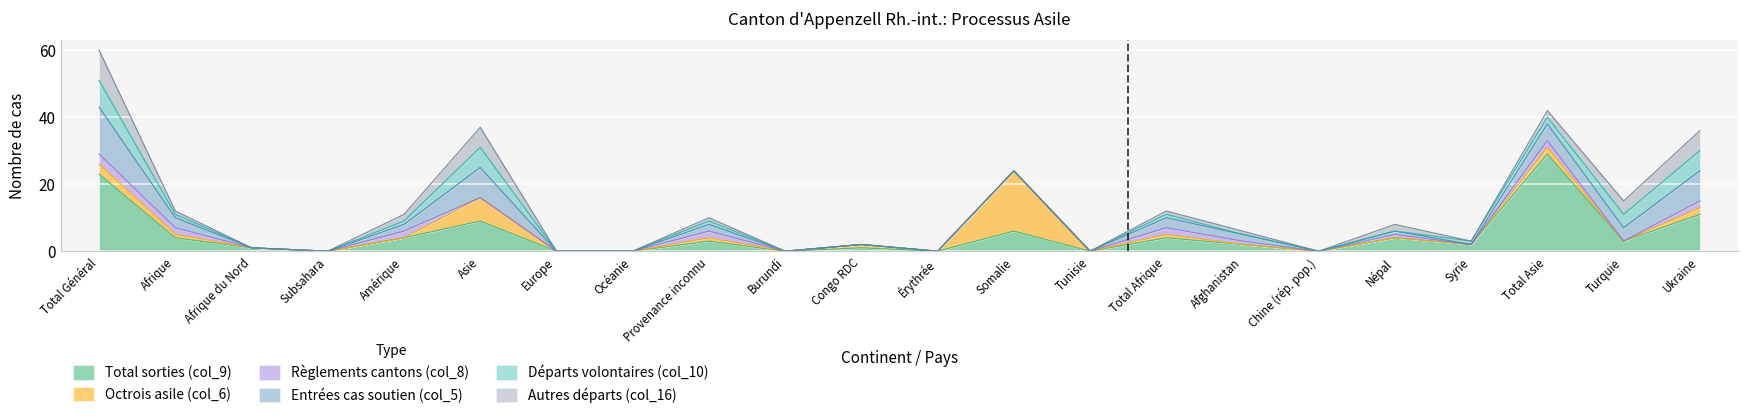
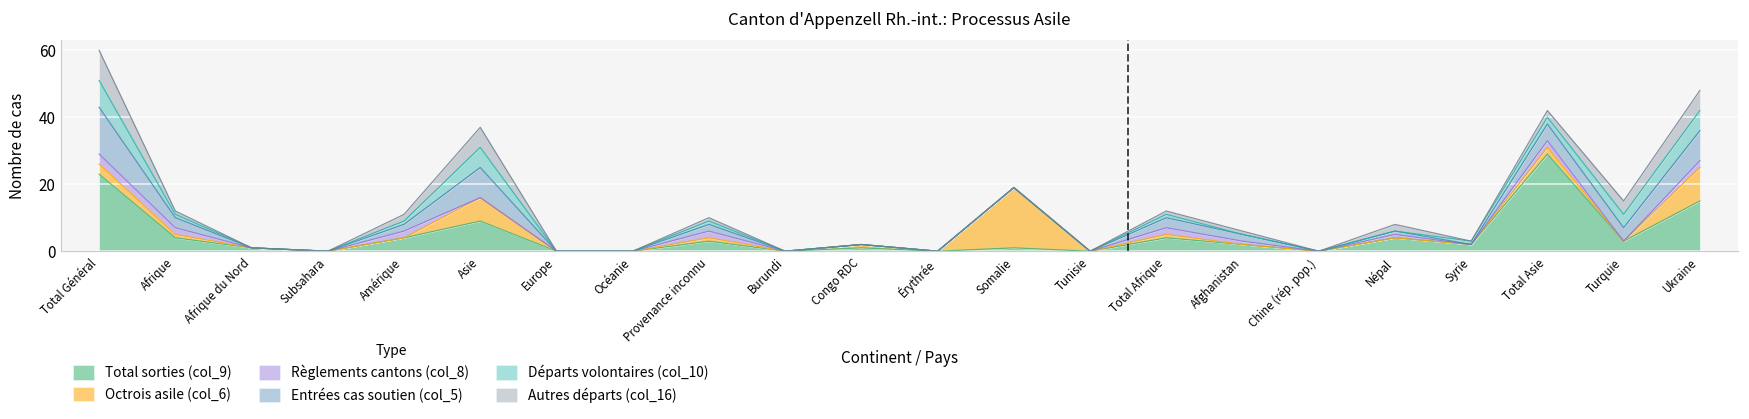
Total sorties (col_9), Somalie: 6 -> 1
Total sorties (col_9), Ukraine: 11 -> 15
Octrois asile (col_6), Ukraine: 2 -> 10
